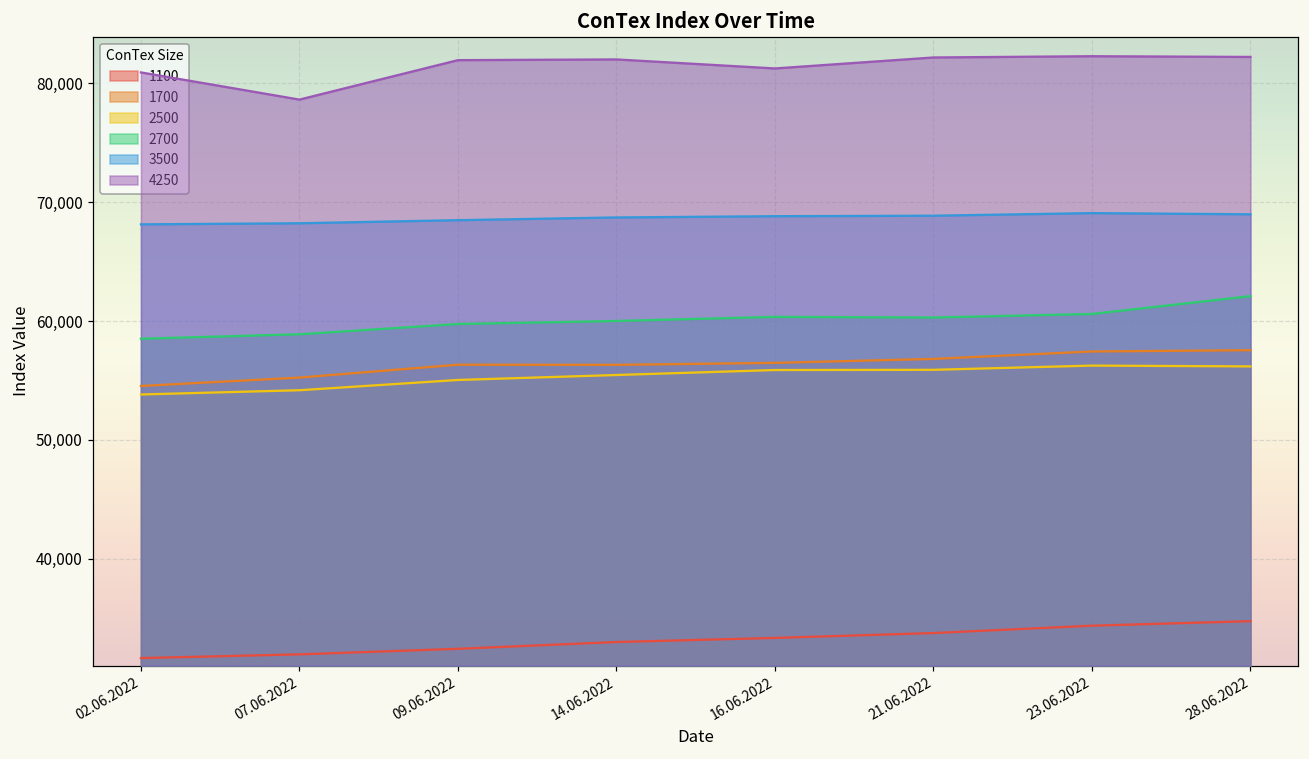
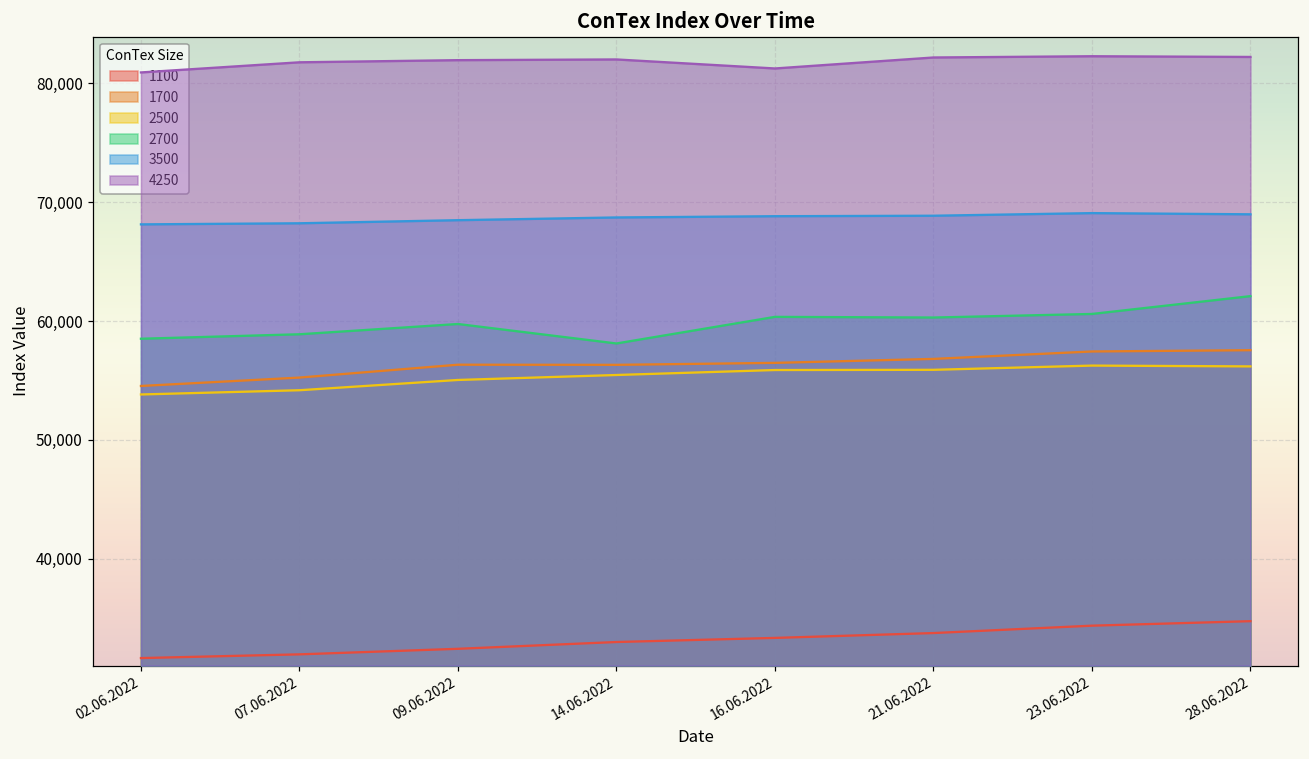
4250, 07.06.2022: 78,600 -> 81,800
2700, 14.06.2022: 60,000 -> 58,100
